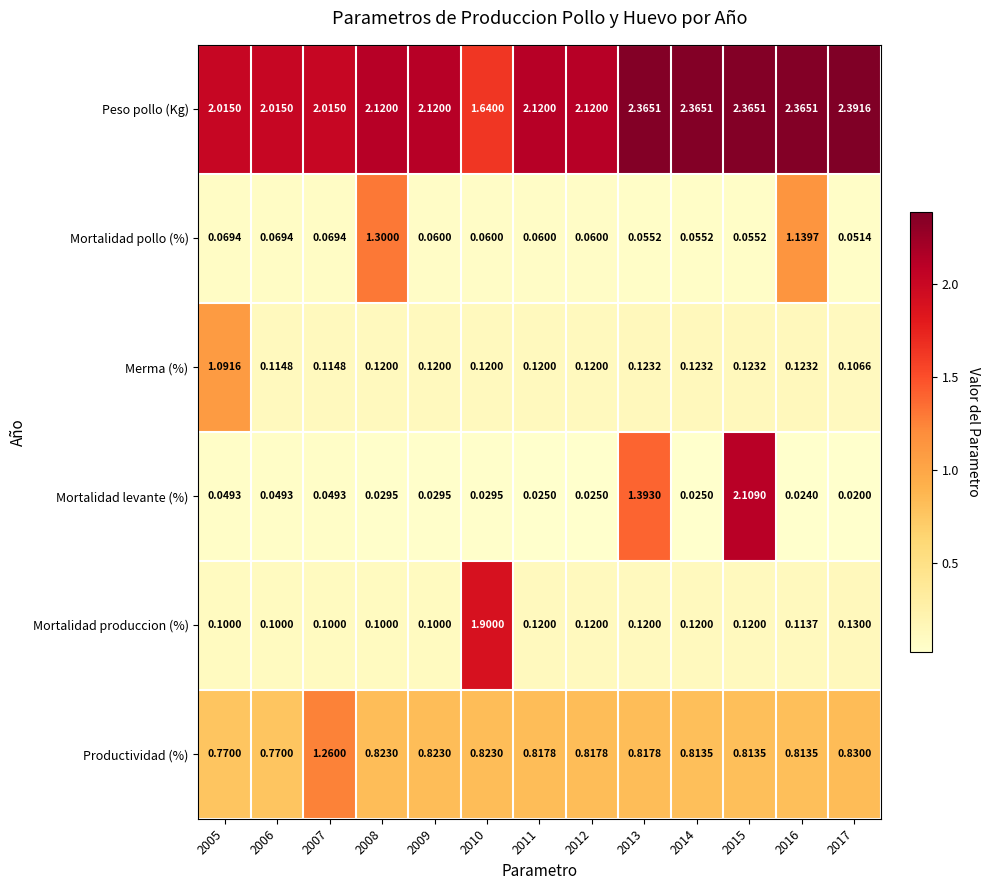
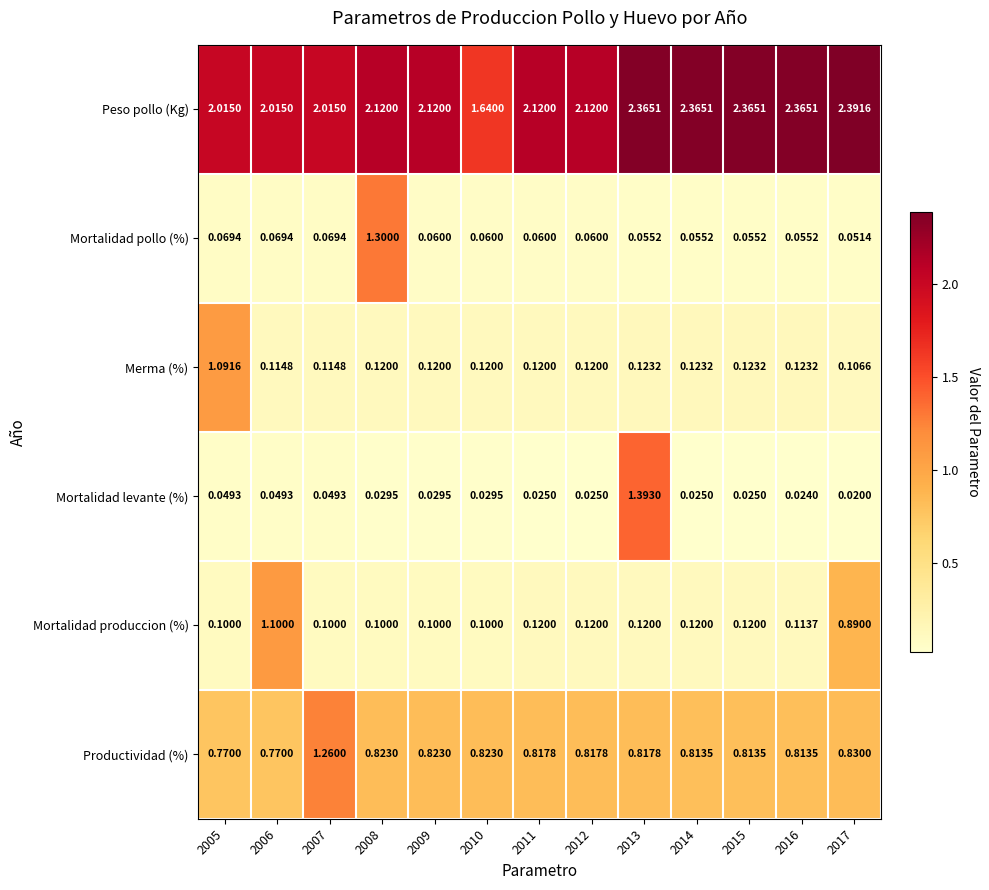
Mortalidad pollo (%), 2016: 1.1397 -> 0.0552
Mortalidad levante (%), 2015: 2.1090 -> 0.0250
Mortalidad produccion (%), 2006: 0.1000 -> 1.1000
Mortalidad produccion (%), 2010: 1.9000 -> 0.1000
Mortalidad produccion (%), 2017: 0.1300 -> 0.8900
